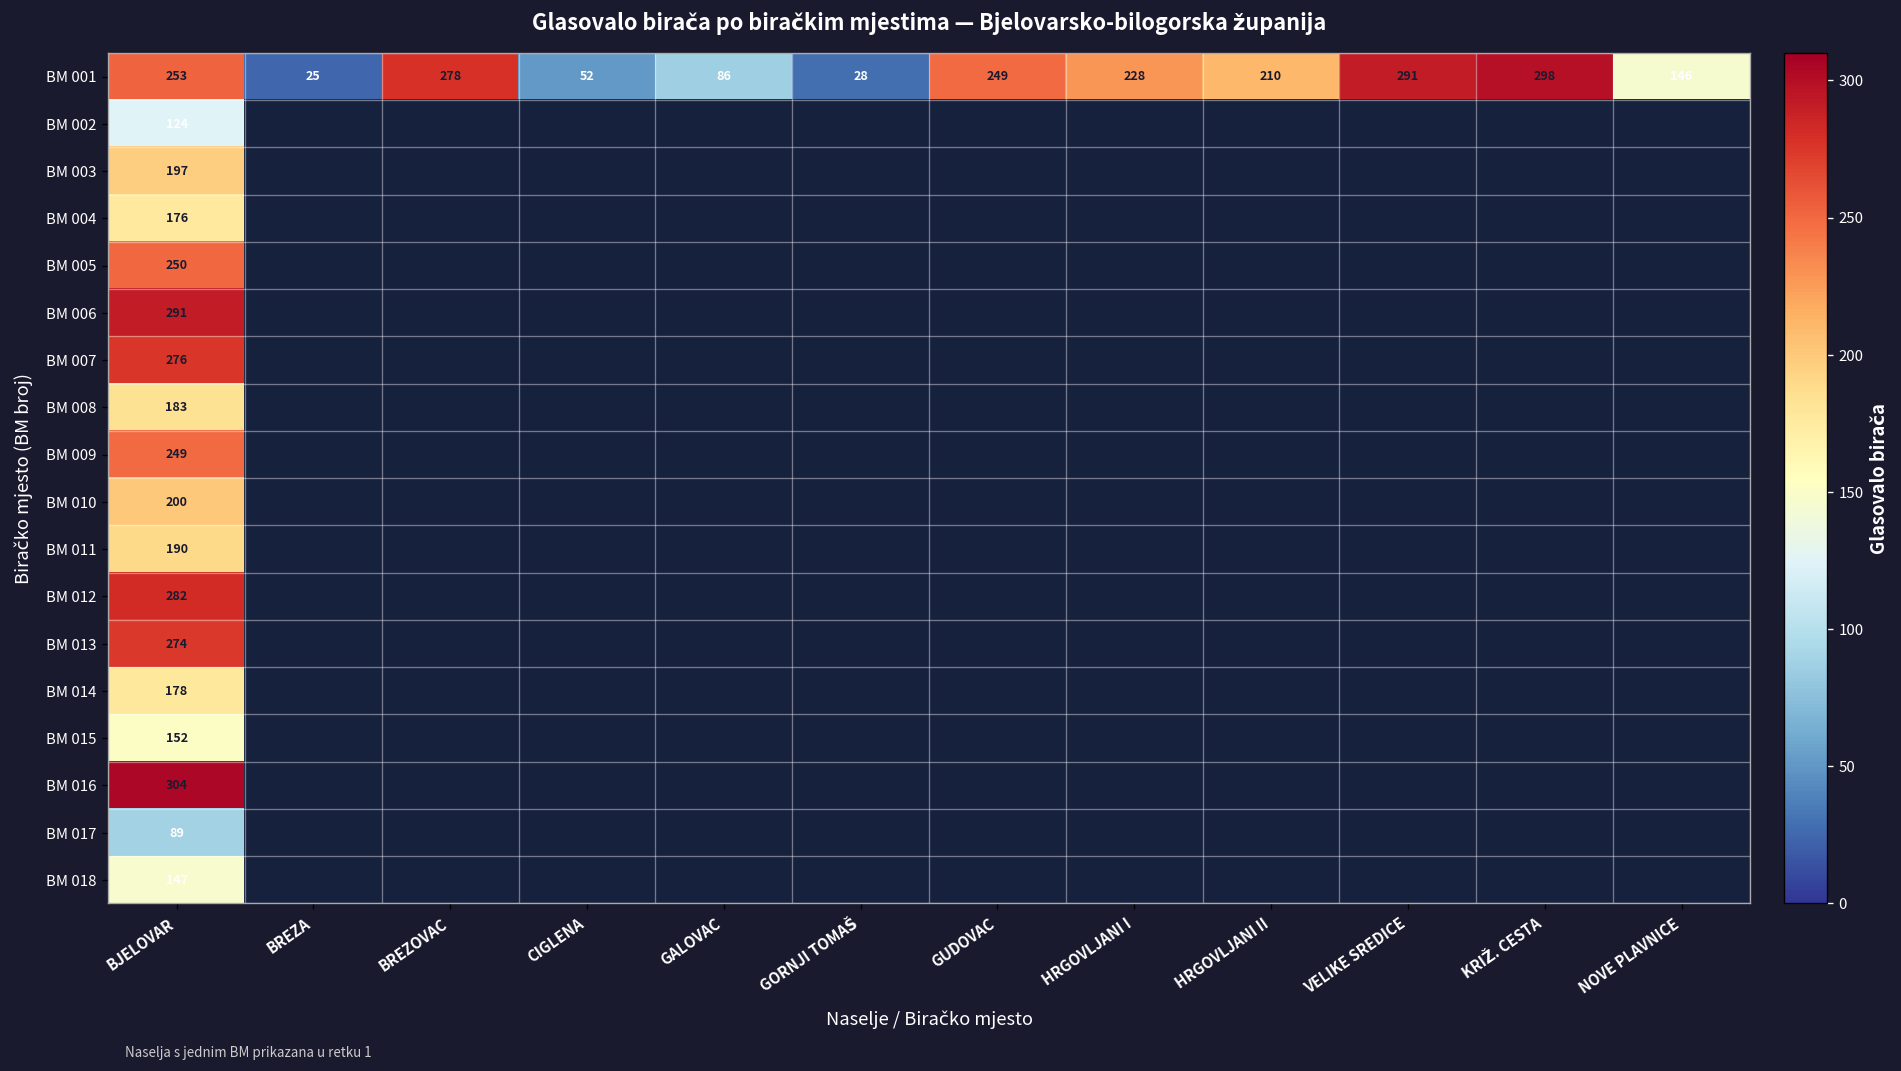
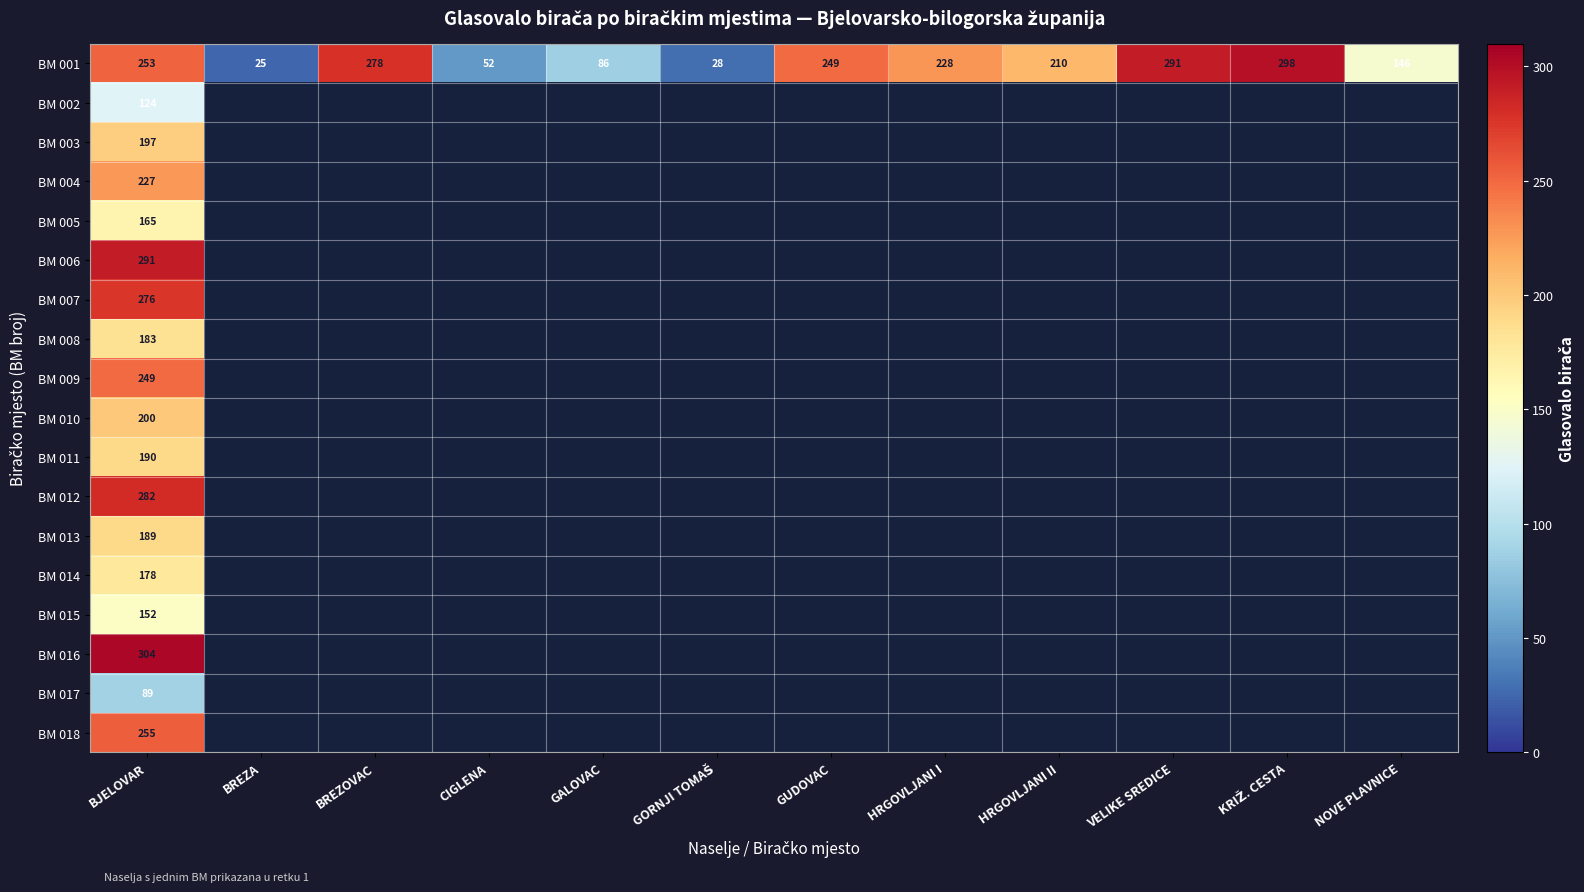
BM 004, BJELOVAR: 176 -> 227
BM 005, BJELOVAR: 250 -> 165
BM 013, BJELOVAR: 274 -> 189
BM 018, BJELOVAR: 147 -> 255
